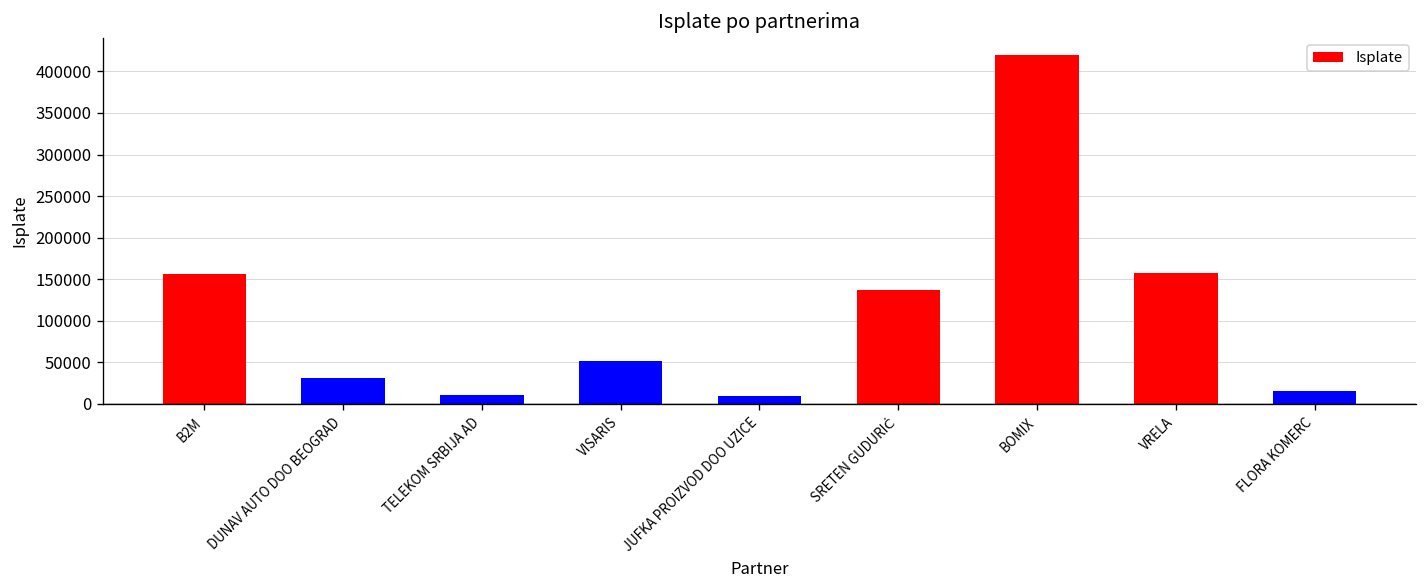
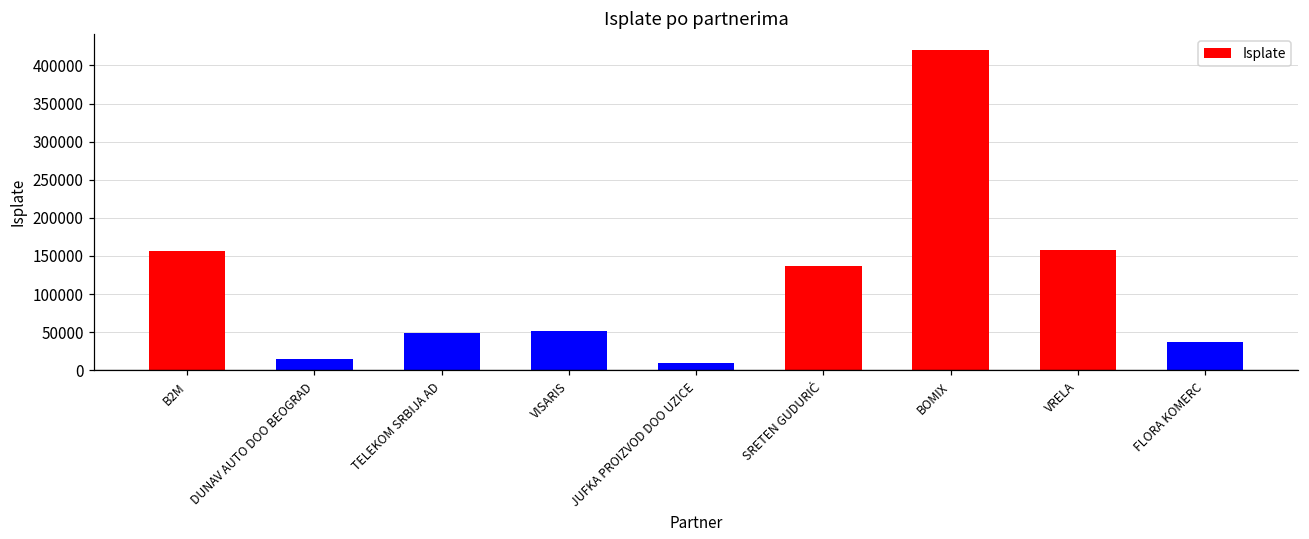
DUNAV AUTO DOO BEOGRAD: 30000 -> 20000
TELEKOM SRBIJA AD: 10000 -> 50000
FLORA KOMERC: 20000 -> 40000
